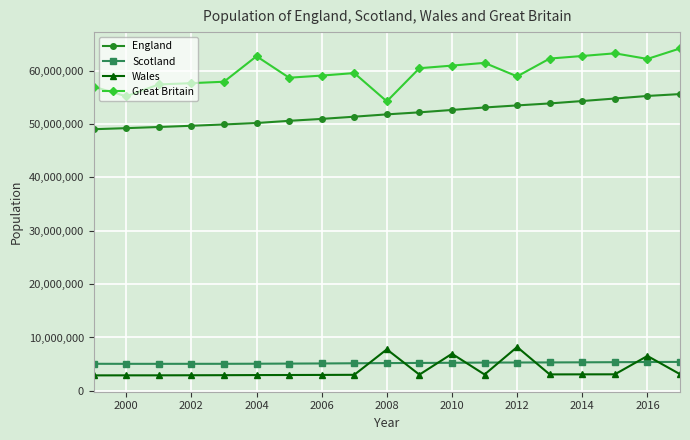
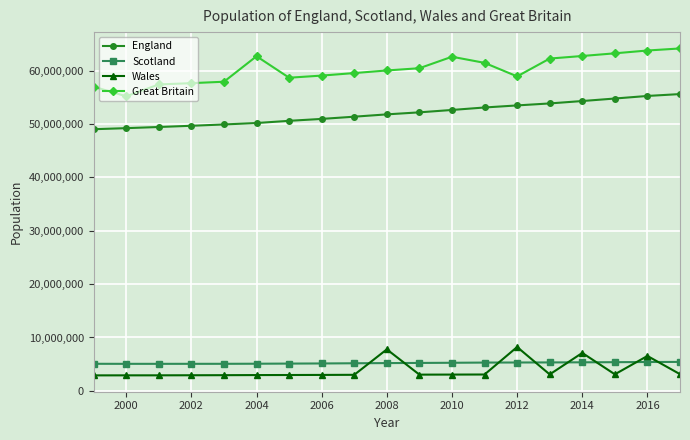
Great Britain, 2008: 54,000,000 -> 60,000,000
Wales, 2010: 7,000,000 -> 3,000,000
Great Britain, 2010: 61,000,000 -> 63,000,000
Wales, 2014: 3,000,000 -> 7,000,000
Great Britain, 2016: 62,000,000 -> 64,000,000
